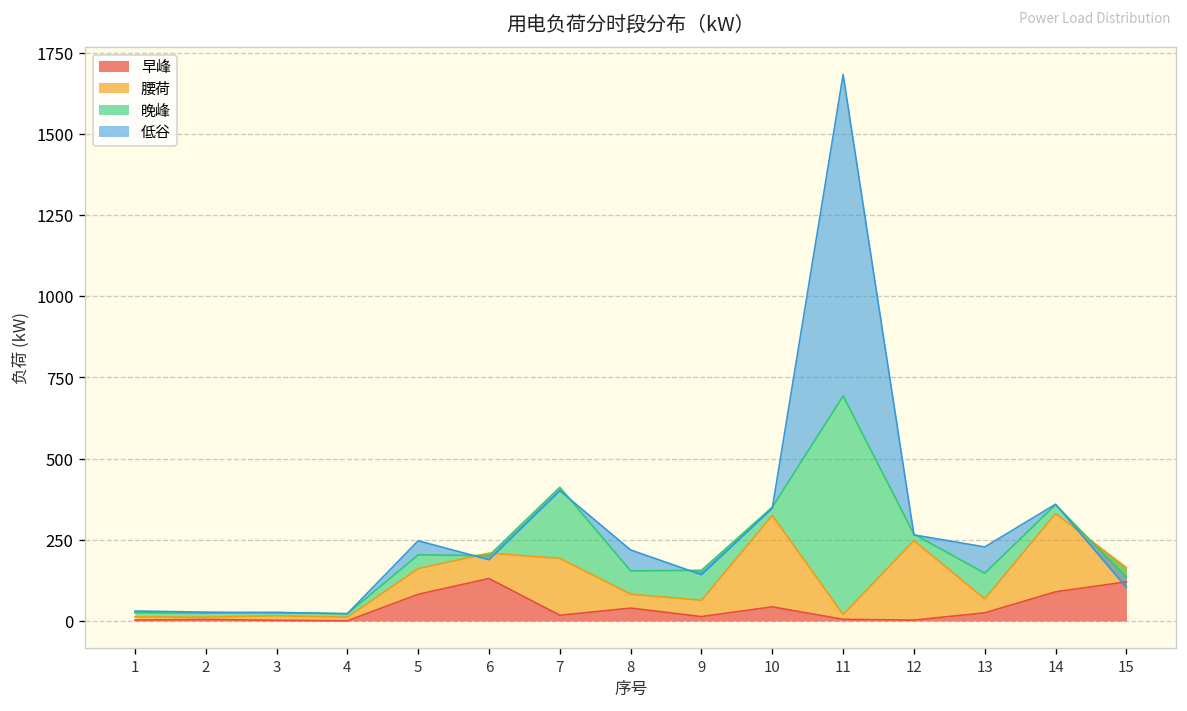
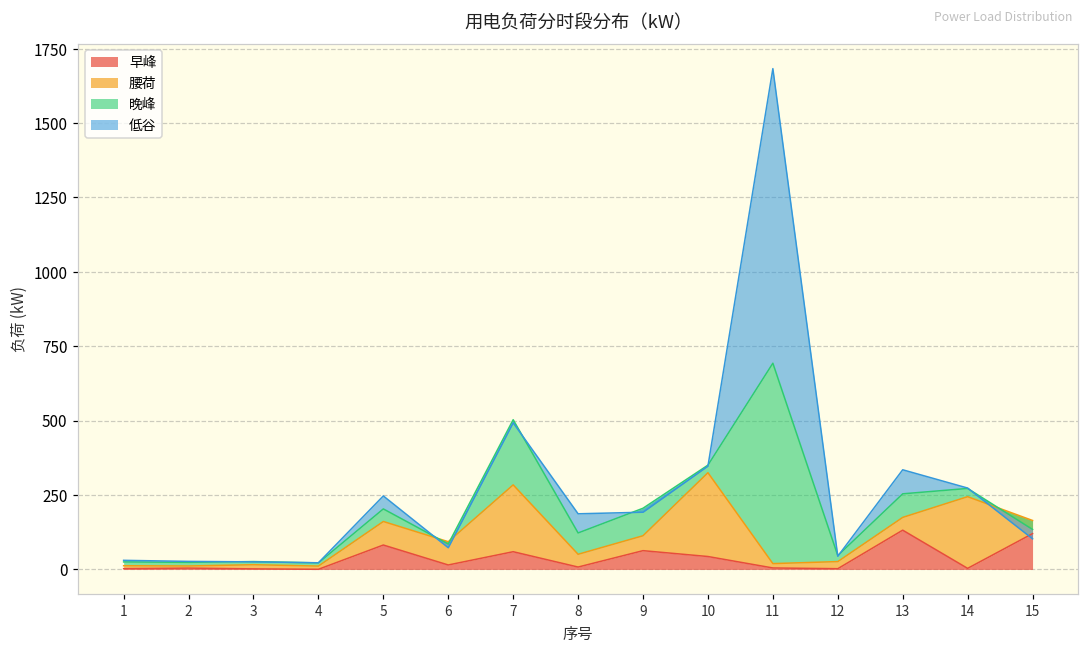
早峰, 6: 130 -> 20
早峰, 7: 20 -> 60
腰荷, 7: 180 -> 220
早峰, 8: 40 -> 10
早峰, 9: 10 -> 60
腰荷, 12: 240 -> 20
早峰, 13: 30 -> 130
早峰, 14: 90 -> 0
